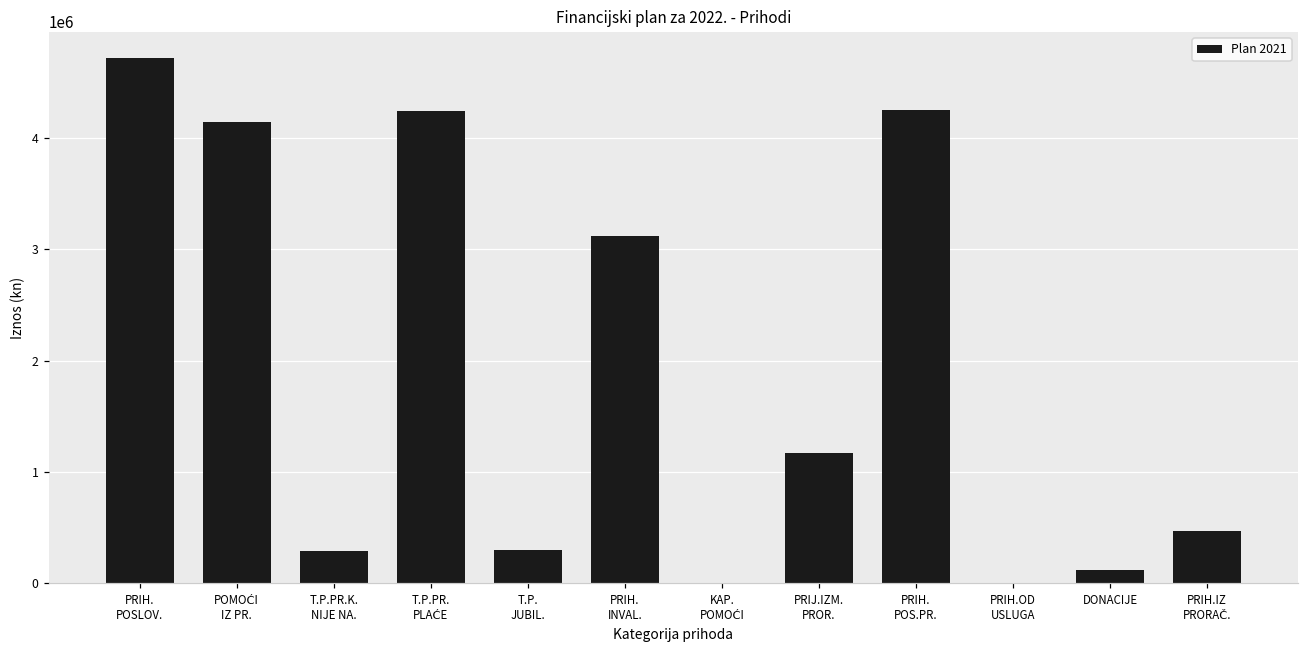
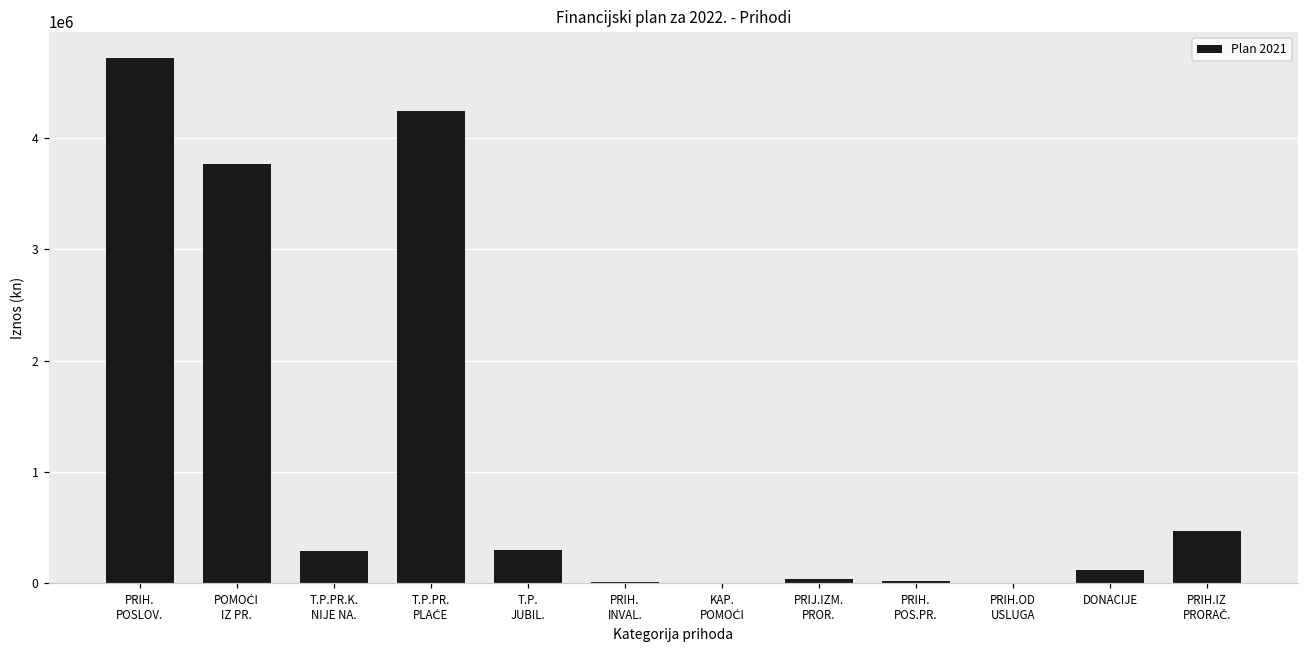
POMOĆI IZ PR.: 4140000 -> 3770000
PRIH. INVAL.: 3120000 -> 10000
PRIJ.IZM. PROR.: 1170000 -> 30000
PRIH. POS.PR.: 4250000 -> 20000
